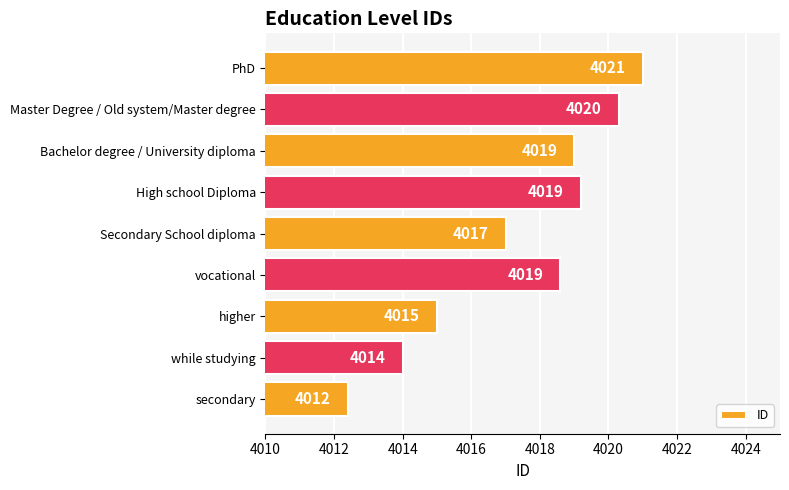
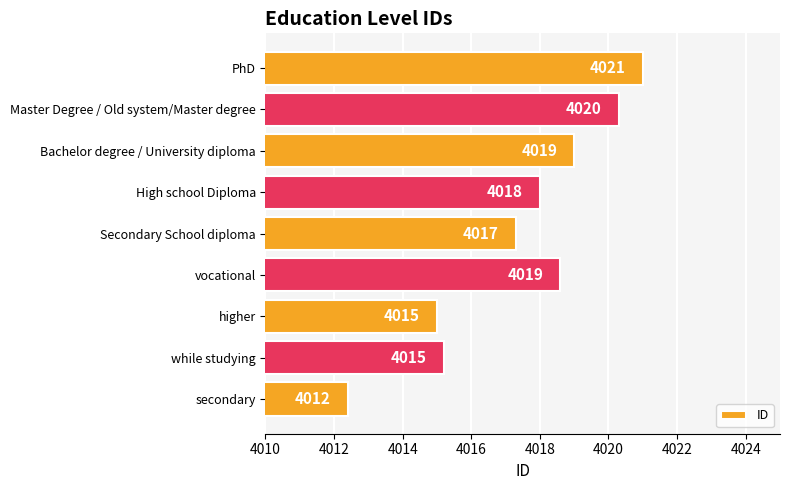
High school Diploma: 4019 -> 4018
Secondary School diploma: 4017.0 -> 4017.3
while studying: 4014 -> 4015
